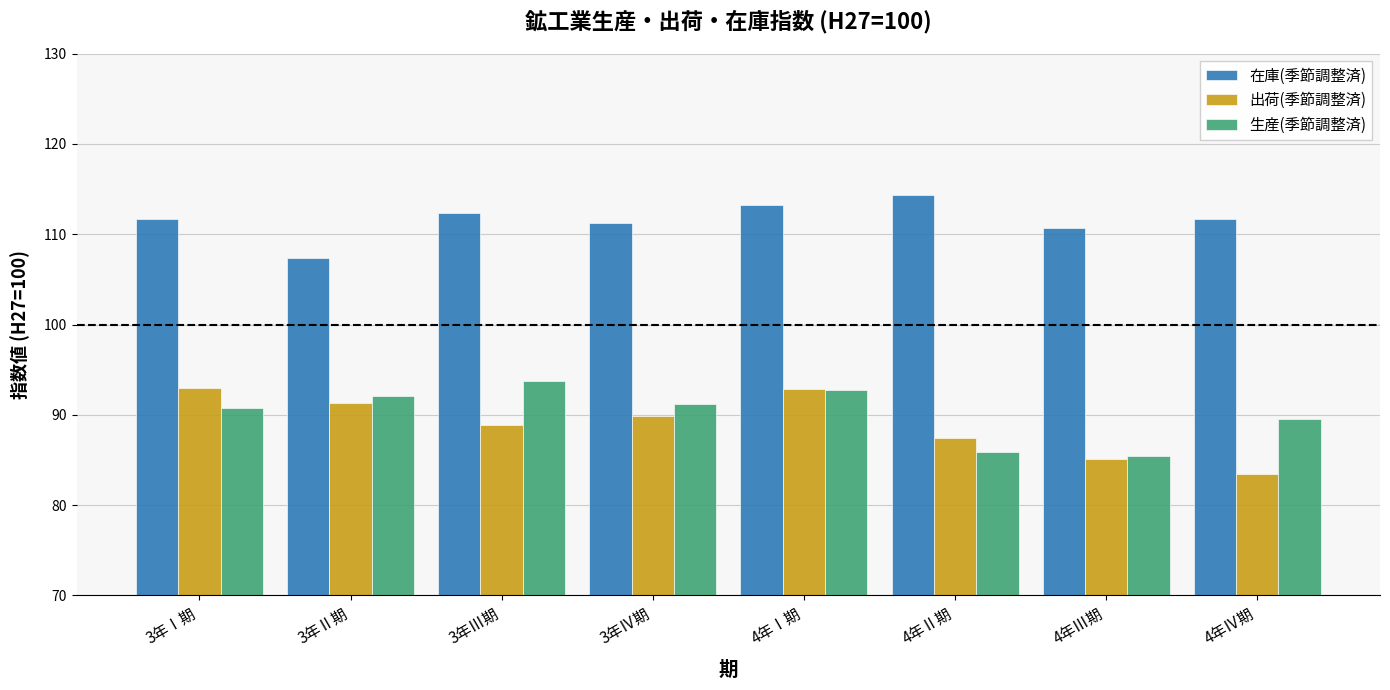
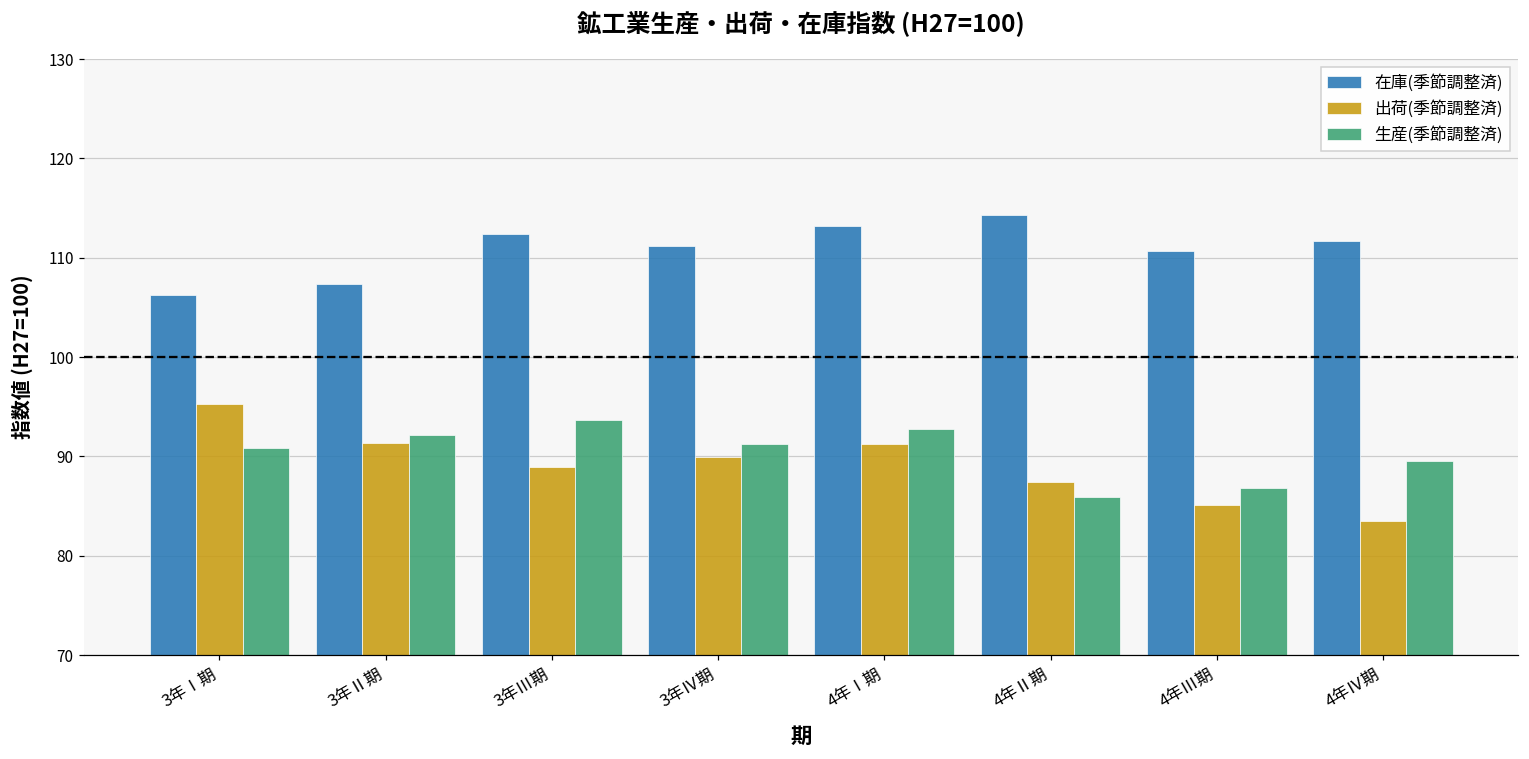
在庫(季節調整済), 3年Ⅰ期: 112 -> 106
出荷(季節調整済), 3年Ⅰ期: 93 -> 95
出荷(季節調整済), 4年Ⅰ期: 93 -> 91
生産(季節調整済), 4年Ⅲ期: 85 -> 87
